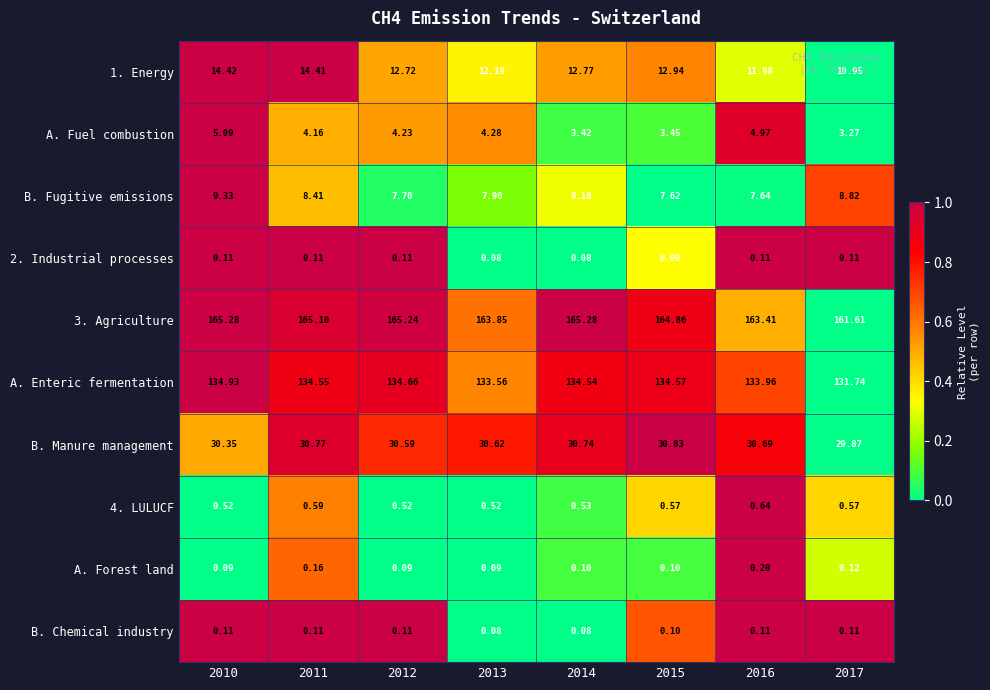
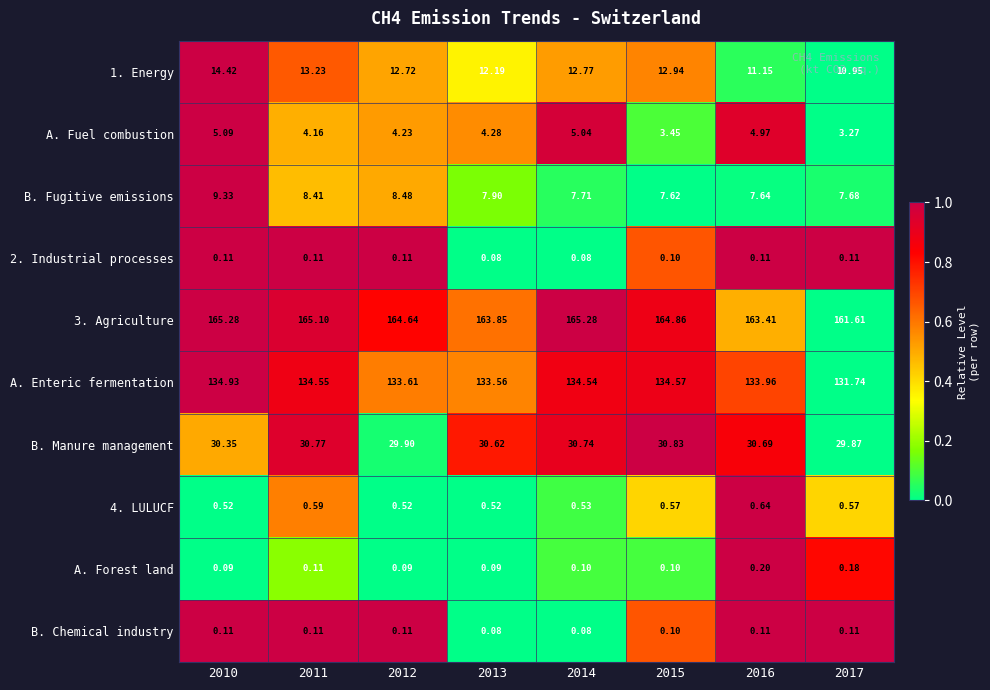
1. Energy, 2011: 14.41 -> 13.23
1. Energy, 2016: 11.98 -> 11.15
A. Fuel combustion, 2014: 3.42 -> 5.04
B. Fugitive emissions, 2012: 7.70 -> 8.48
B. Fugitive emissions, 2014: 8.16 -> 7.71
B. Fugitive emissions, 2017: 8.82 -> 7.68
2. Industrial processes, 2015: 0.09 -> 0.10
3. Agriculture, 2012: 165.24 -> 164.64
A. Enteric fermentation, 2012: 134.66 -> 133.61
B. Manure management, 2012: 30.59 -> 29.90
A. Forest land, 2011: 0.16 -> 0.11
A. Forest land, 2017: 0.12 -> 0.18
